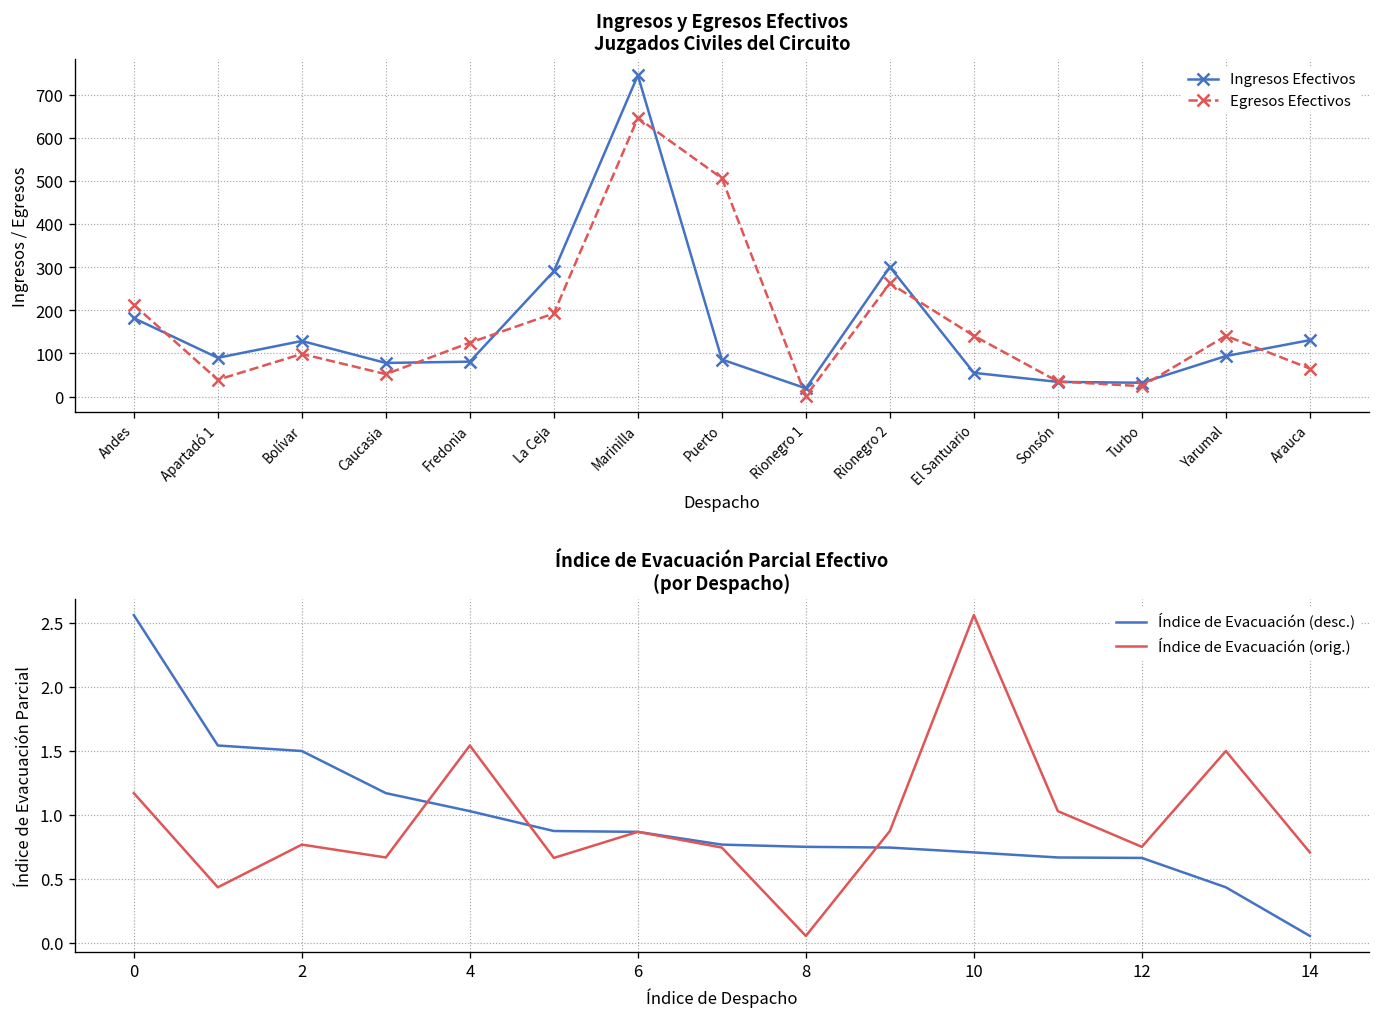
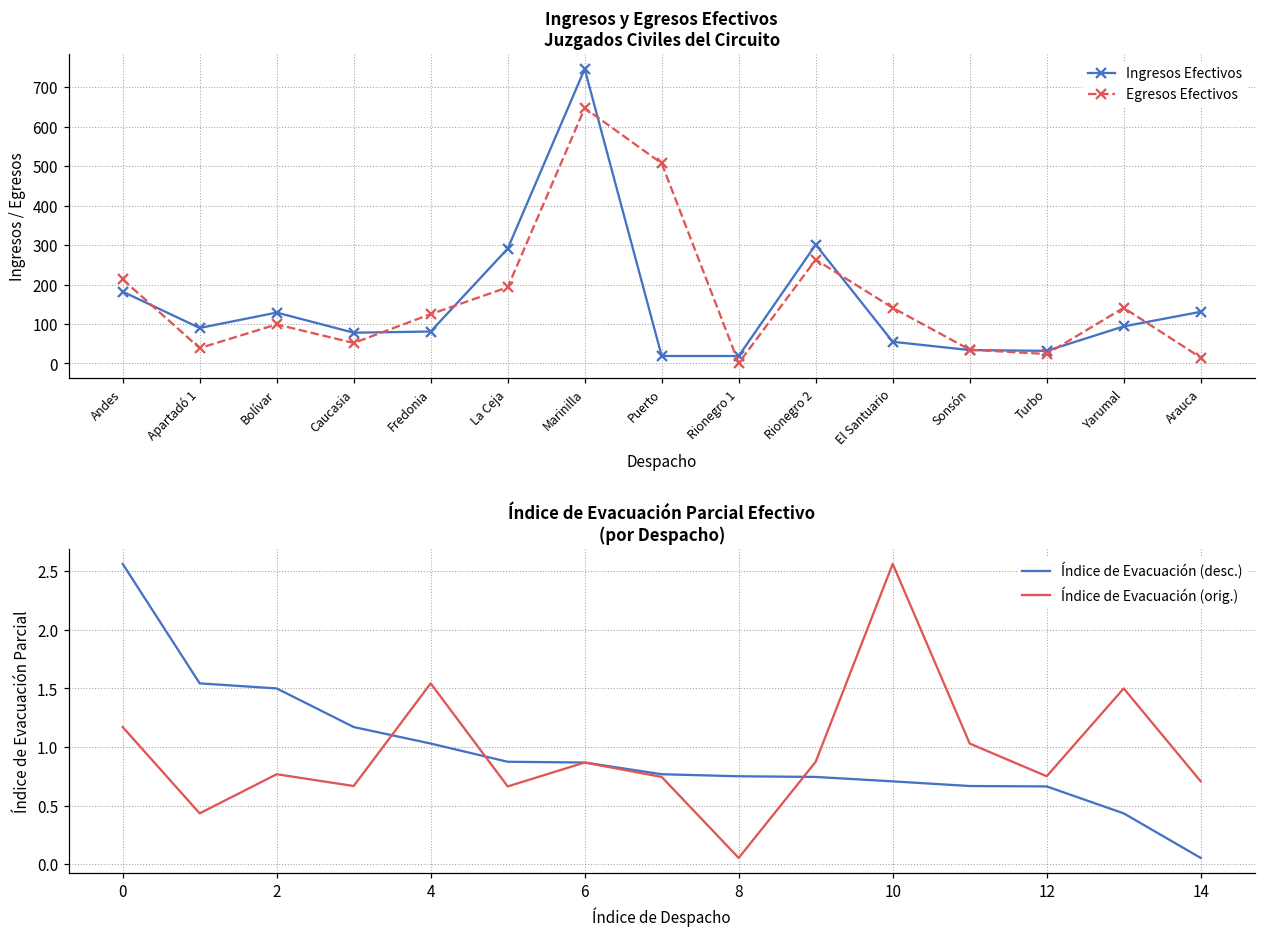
Ingresos y Egresos Efectivos Juzgados Civiles del Circuito, Ingresos Efectivos, Puerto: 90 -> 20
Ingresos y Egresos Efectivos Juzgados Civiles del Circuito, Egresos Efectivos, Arauca: 70 -> 20
